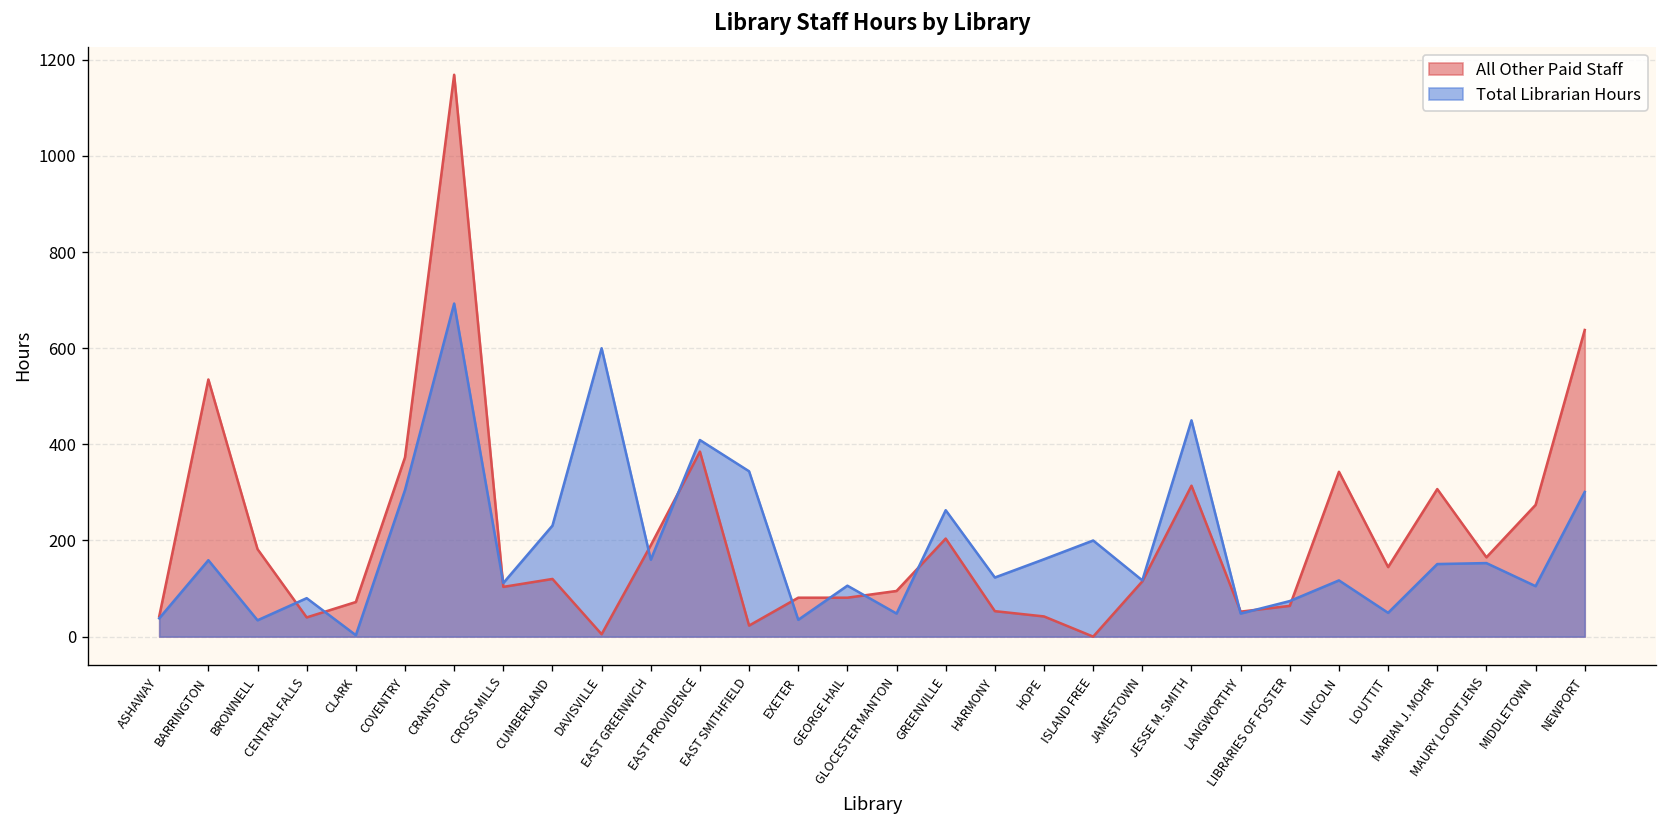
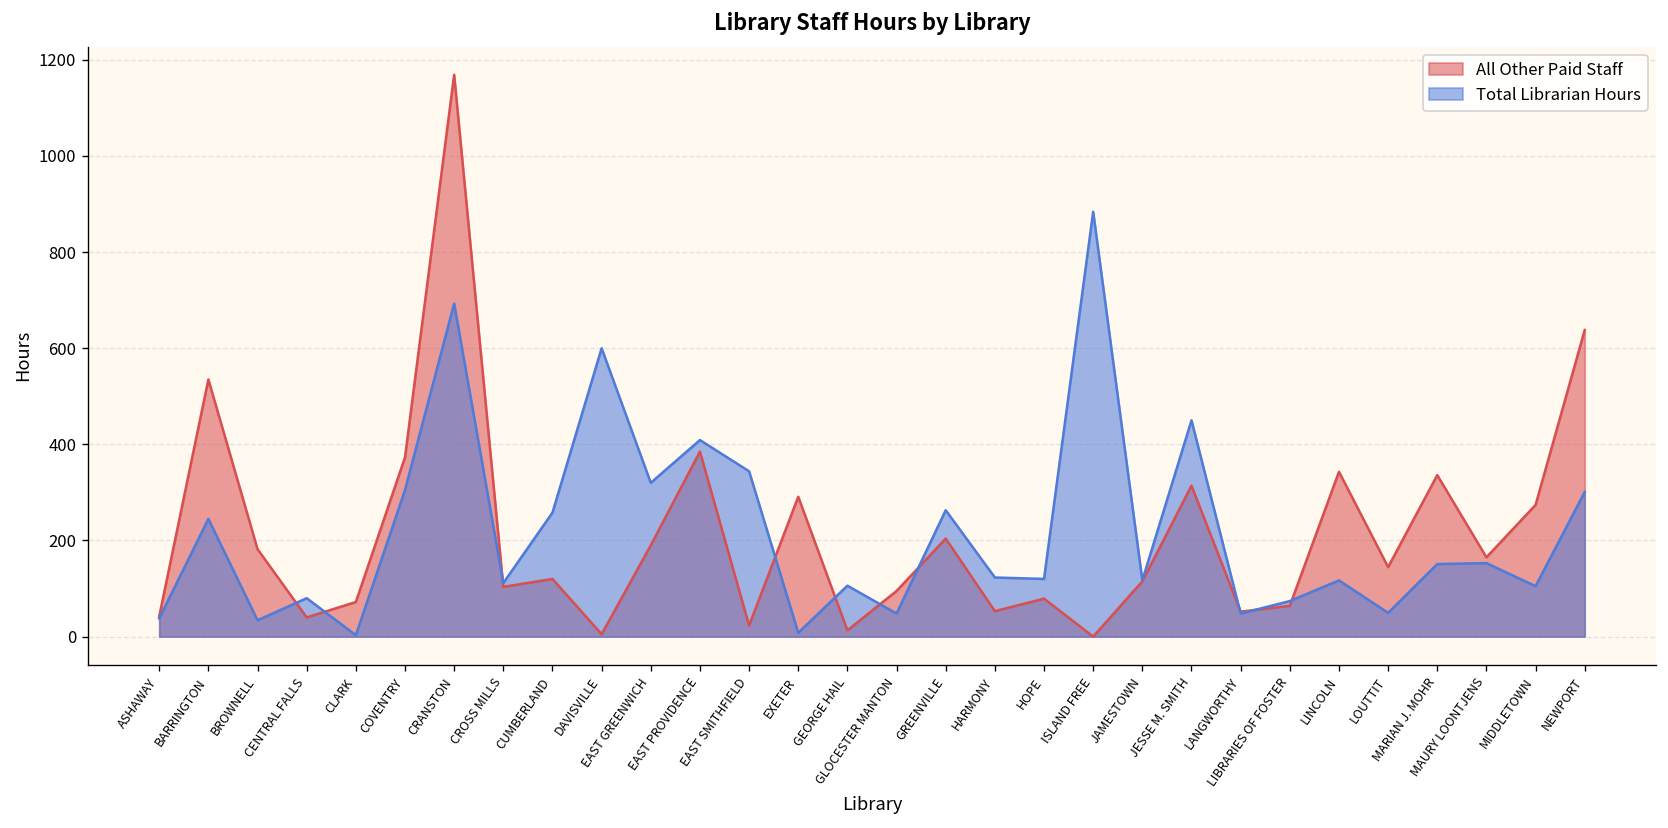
Total Librarian Hours, BARRINGTON: 160 -> 250
Total Librarian Hours, CUMBERLAND: 230 -> 260
Total Librarian Hours, EAST GREENWICH: 160 -> 320
All Other Paid Staff, EXETER: 80 -> 290
Total Librarian Hours, EXETER: 40 -> 10
All Other Paid Staff, GEORGE HAIL: 80 -> 10
All Other Paid Staff, HOPE: 40 -> 80
Total Librarian Hours, HOPE: 160 -> 120
Total Librarian Hours, ISLAND FREE: 200 -> 880
All Other Paid Staff, MARIAN J. MOHR: 310 -> 340
